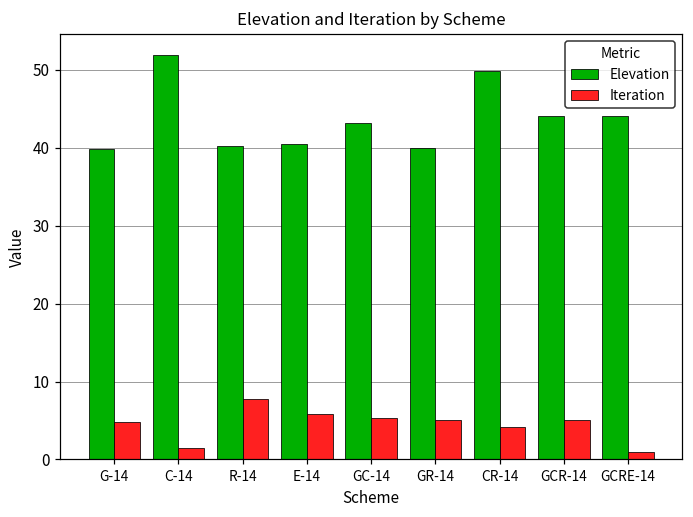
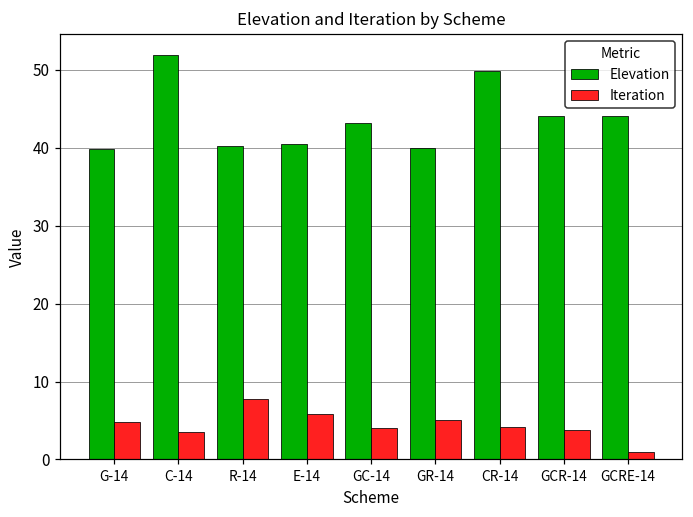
Iteration, C-14: 2 -> 4
Iteration, GC-14: 5 -> 4
Iteration, GCR-14: 5 -> 4
